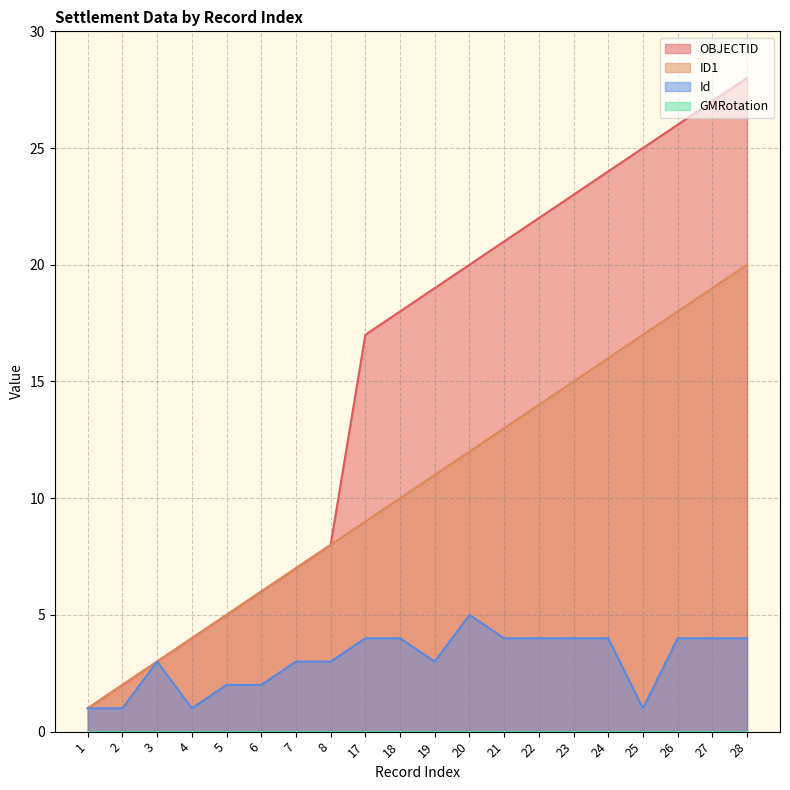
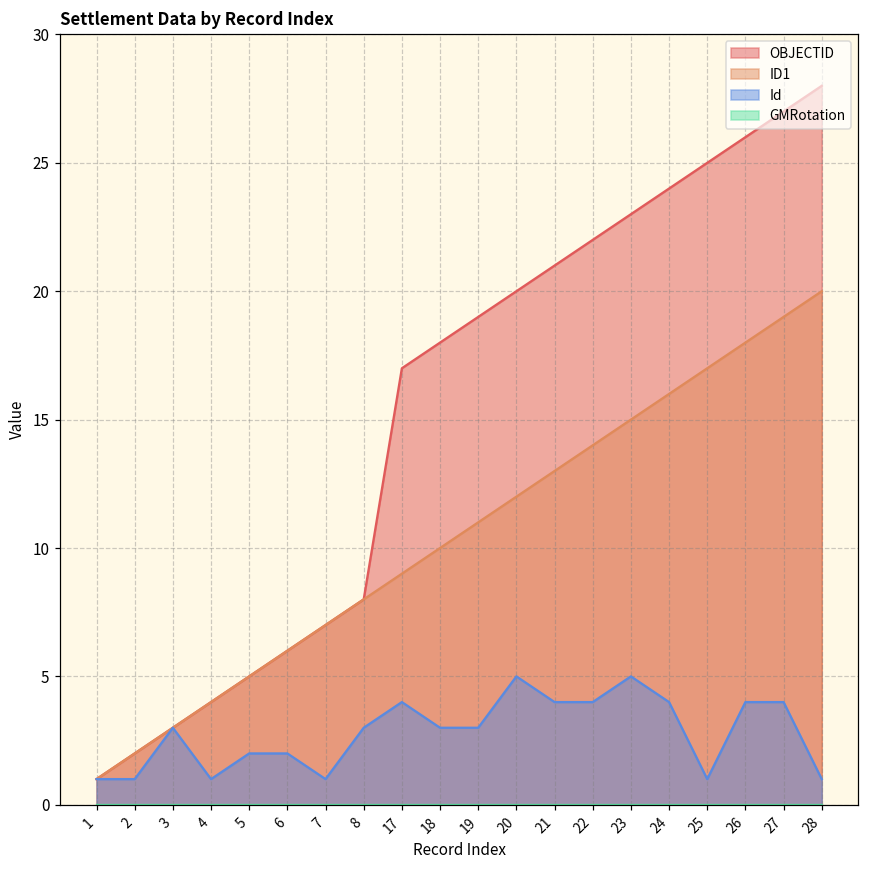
Id, 7: 3 -> 1
Id, 18: 4 -> 3
Id, 23: 4 -> 5
Id, 28: 4 -> 1
